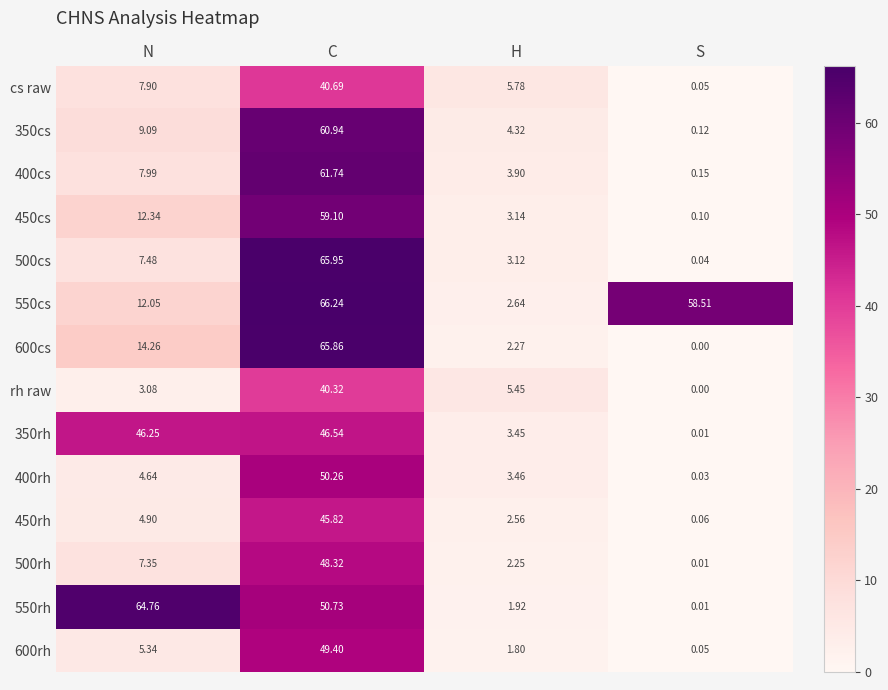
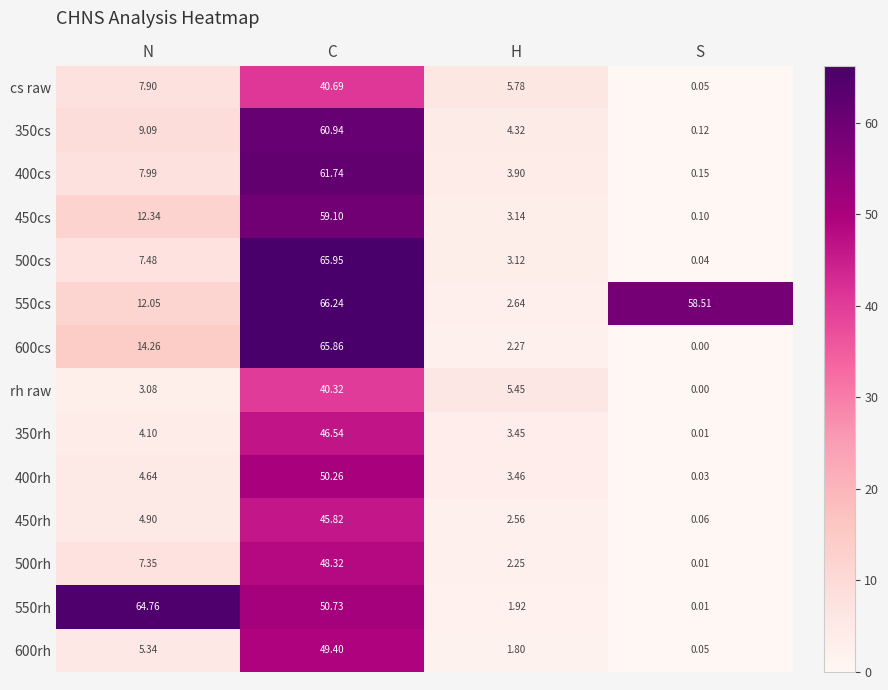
350rh, N: 46.25 -> 4.10
